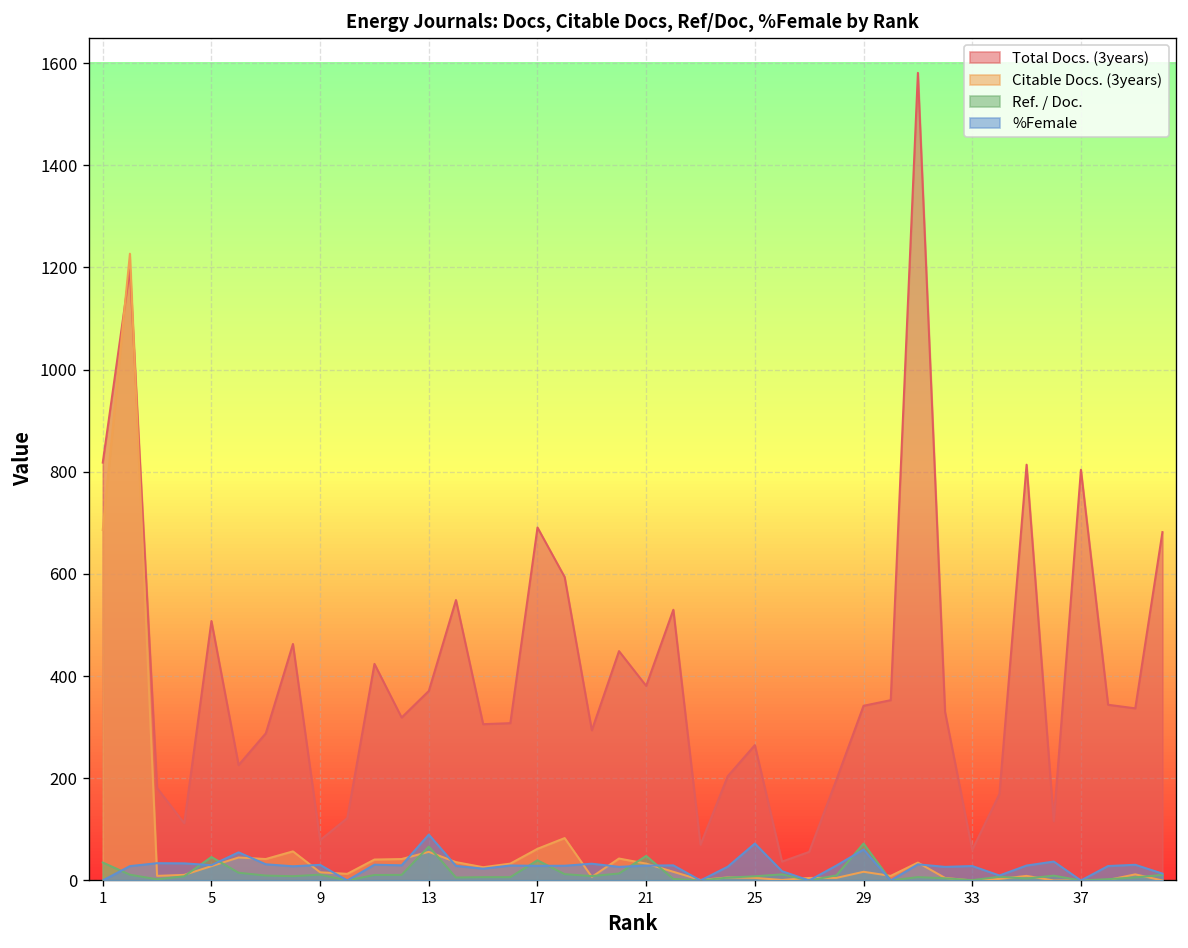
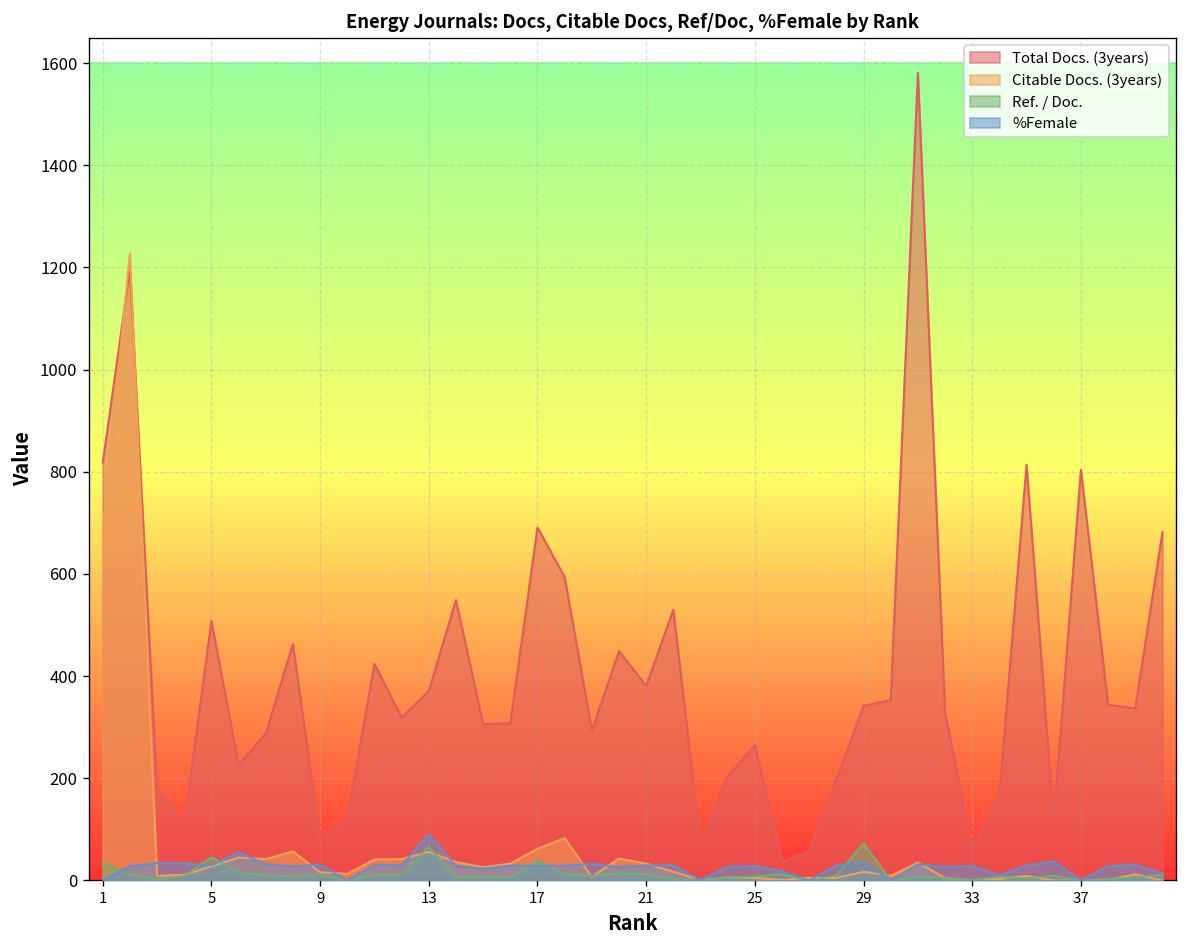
Ref. / Doc., 21: 50 -> 10
%Female, 25: 70 -> 30
%Female, 29: 60 -> 40
